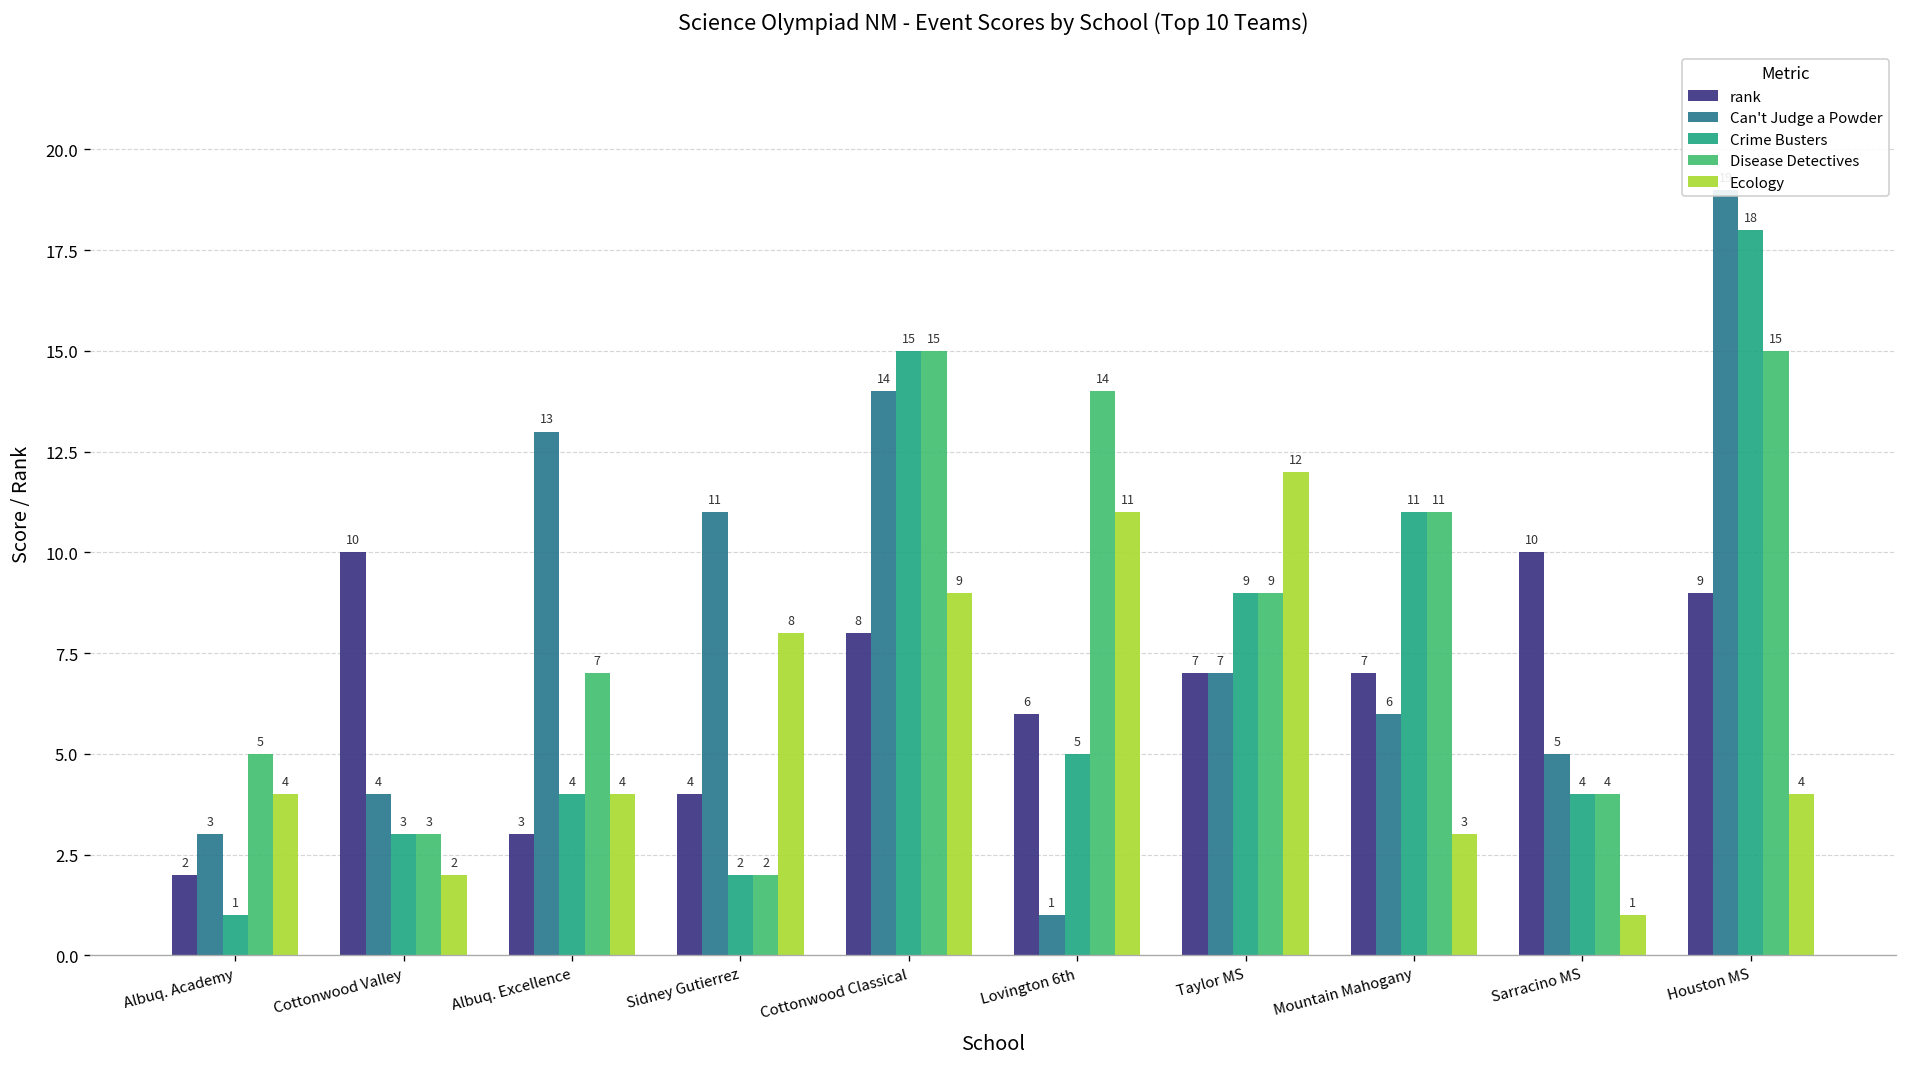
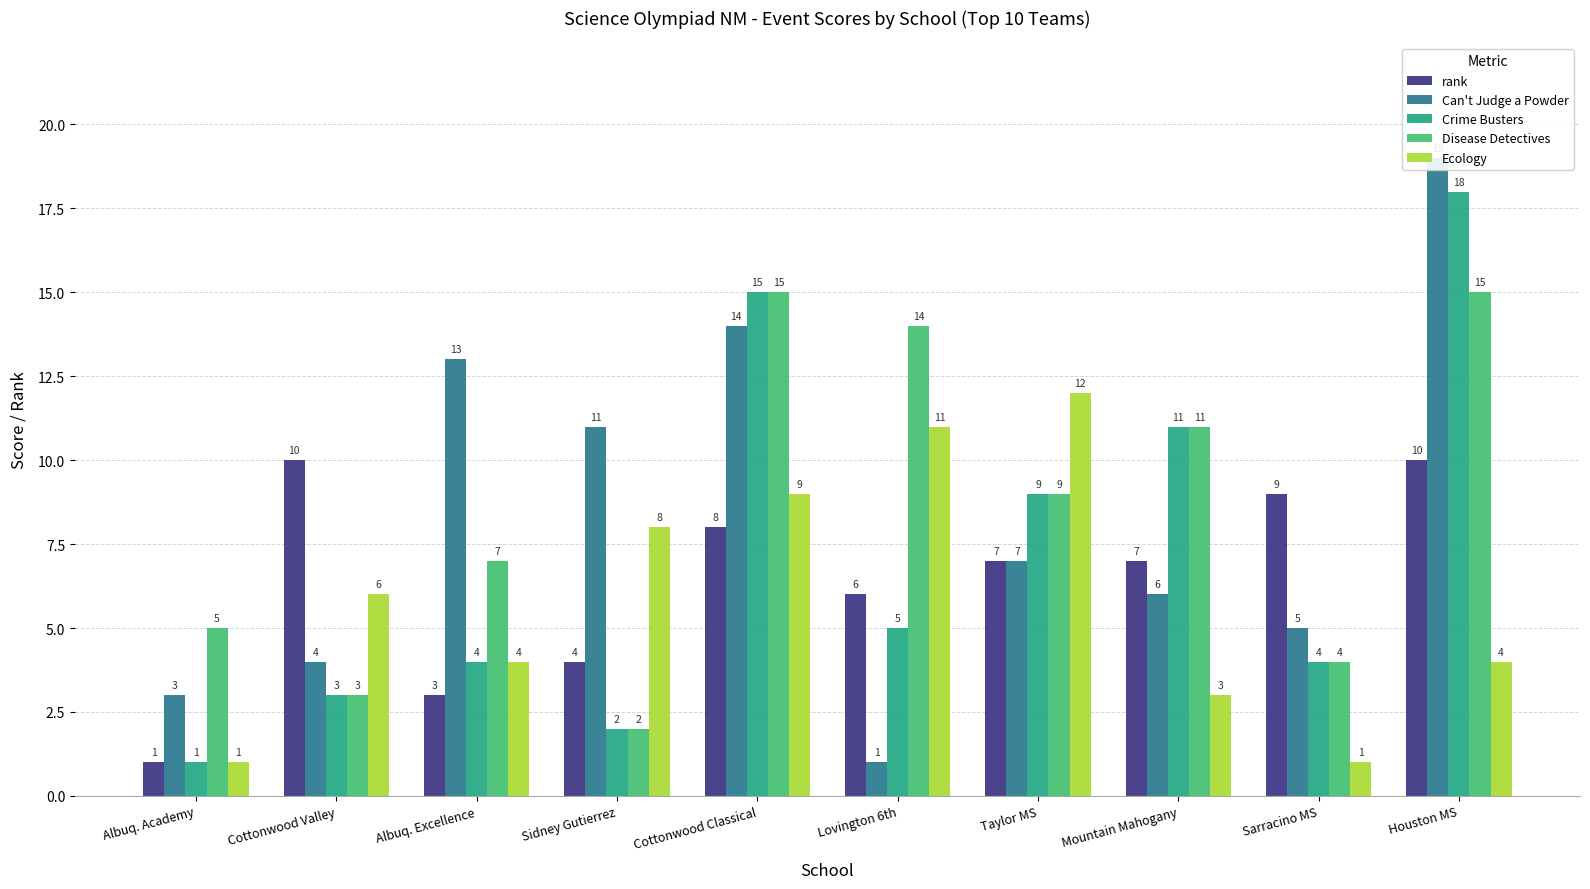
rank, Albuq. Academy: 2 -> 1
Ecology, Albuq. Academy: 4 -> 1
Ecology, Cottonwood Valley: 2 -> 6
rank, Sarracino MS: 10 -> 9
rank, Houston MS: 9 -> 10
